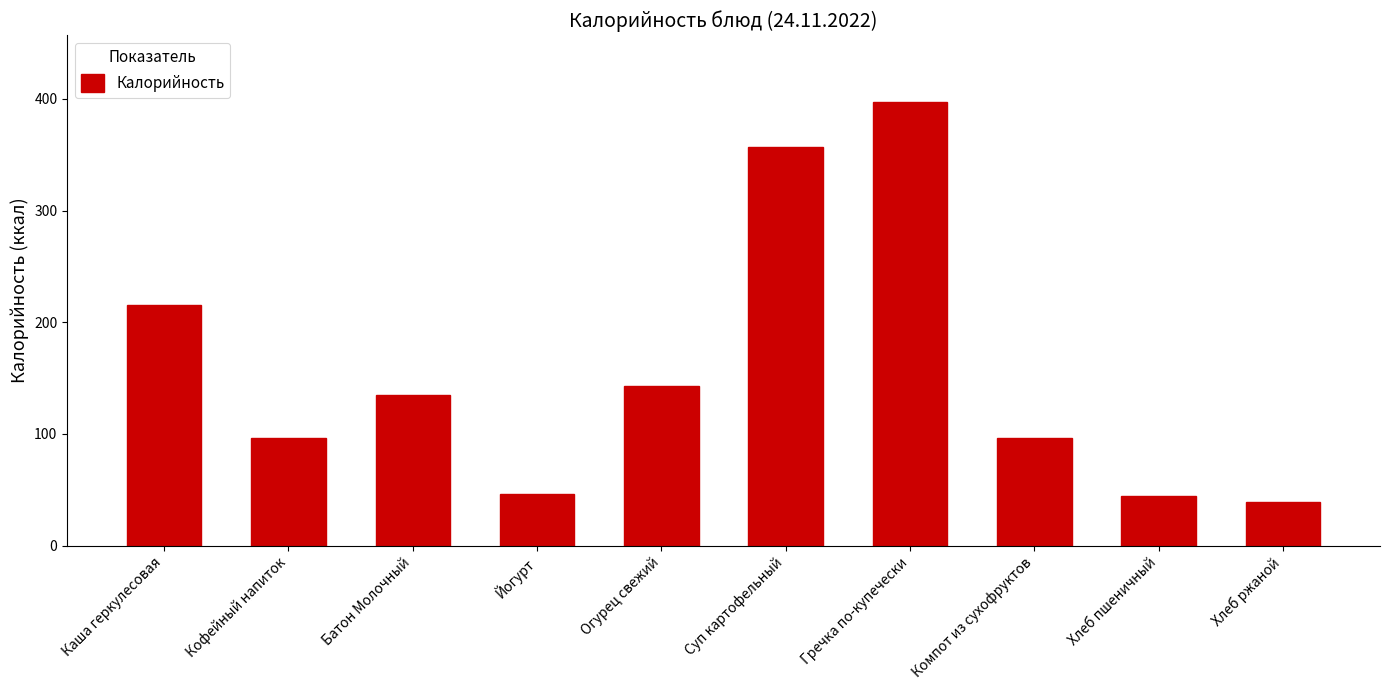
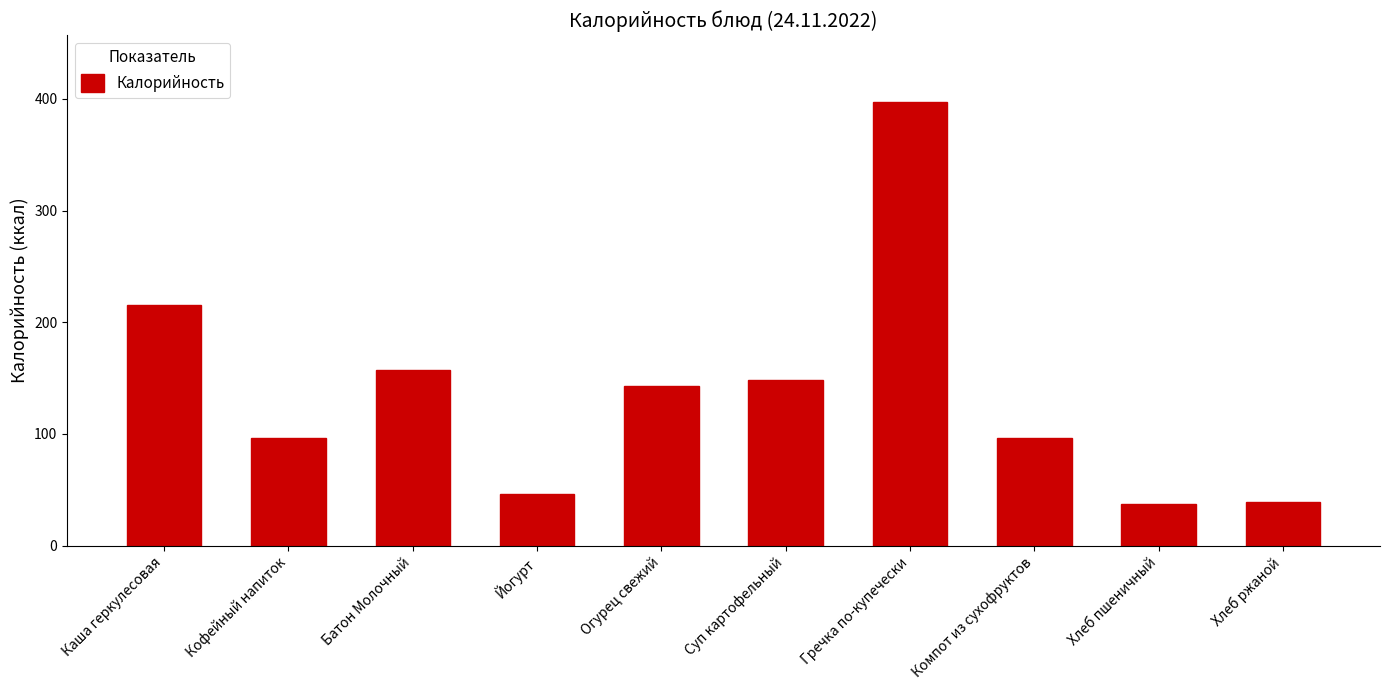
Батон Молочный: 135 -> 158
Суп картофельный: 357 -> 149
Хлеб пшеничный: 45 -> 37
